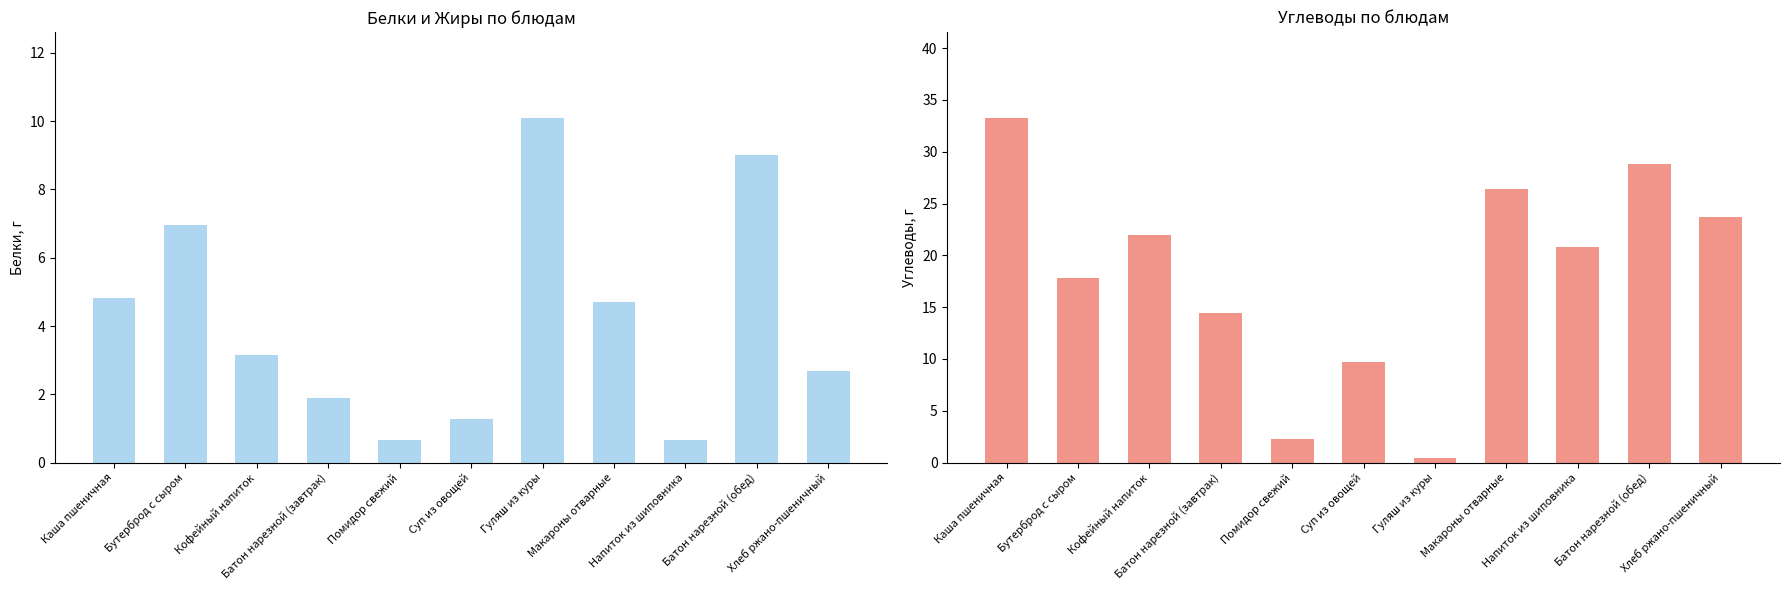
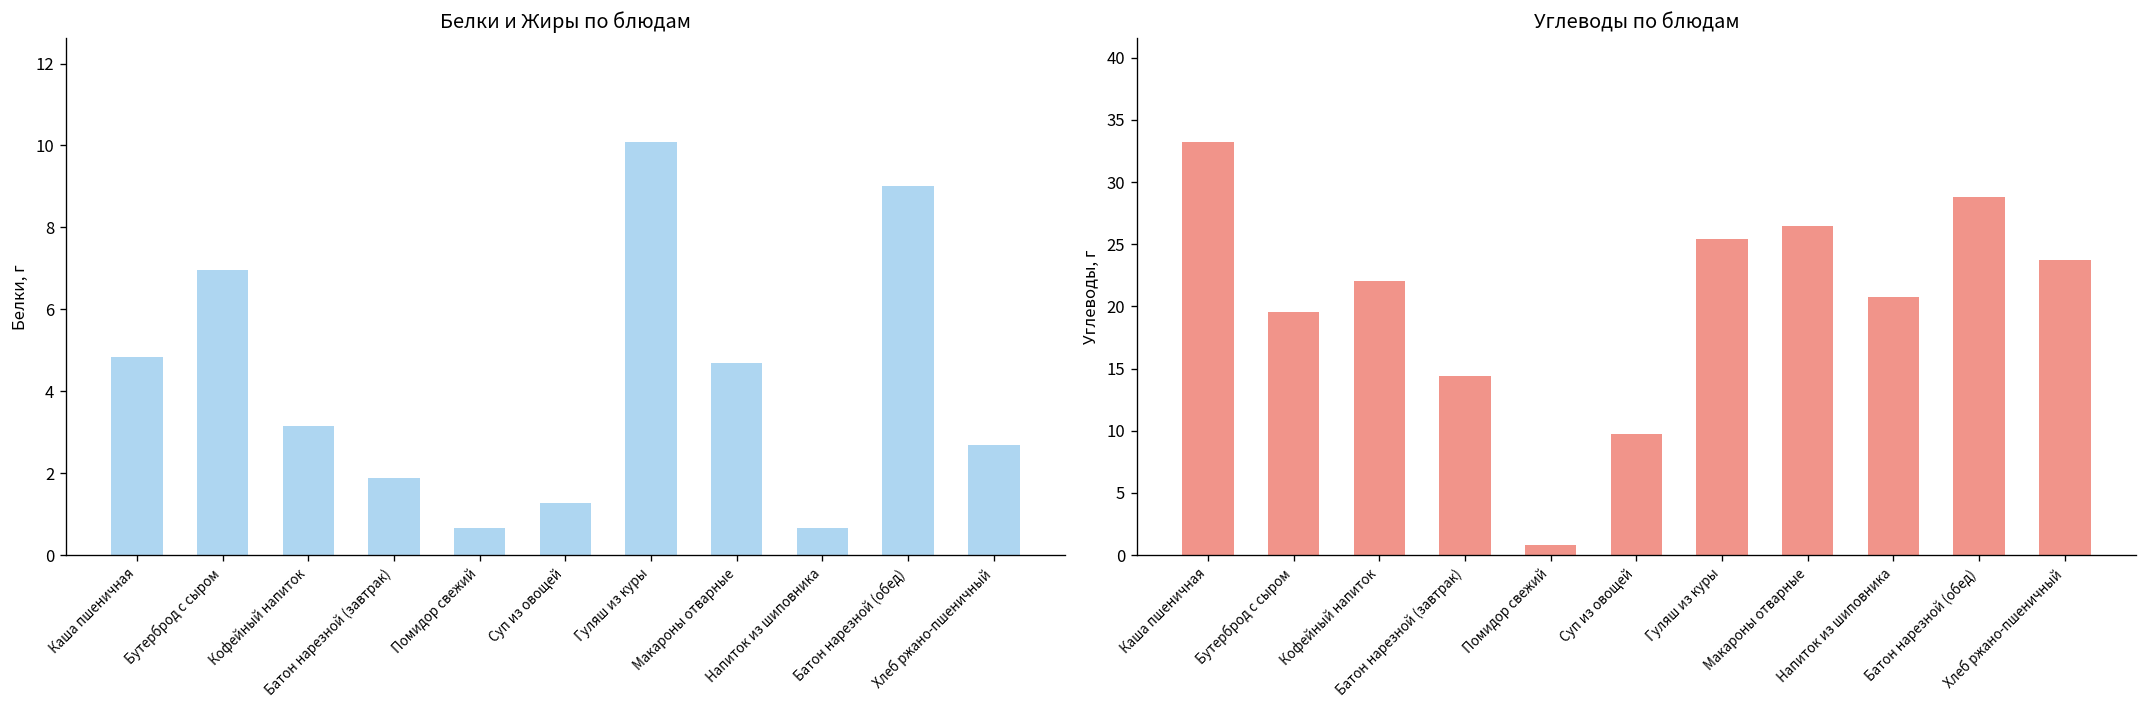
Углеводы по блюдам, Бутерброд с сыром: 17.8 -> 19.6
Углеводы по блюдам, Помидор свежий: 2.3 -> 0.8
Углеводы по блюдам, Гуляш из куры: 0.5 -> 25.4
